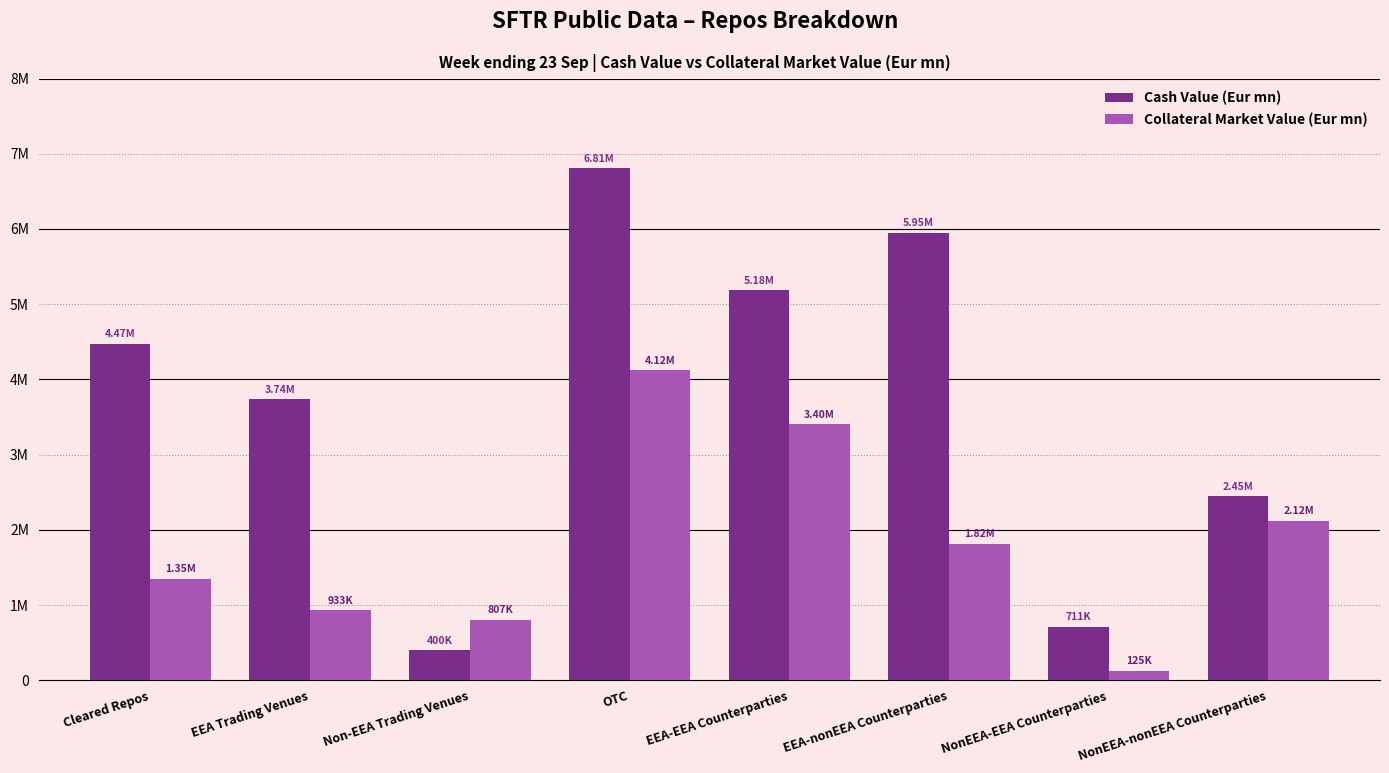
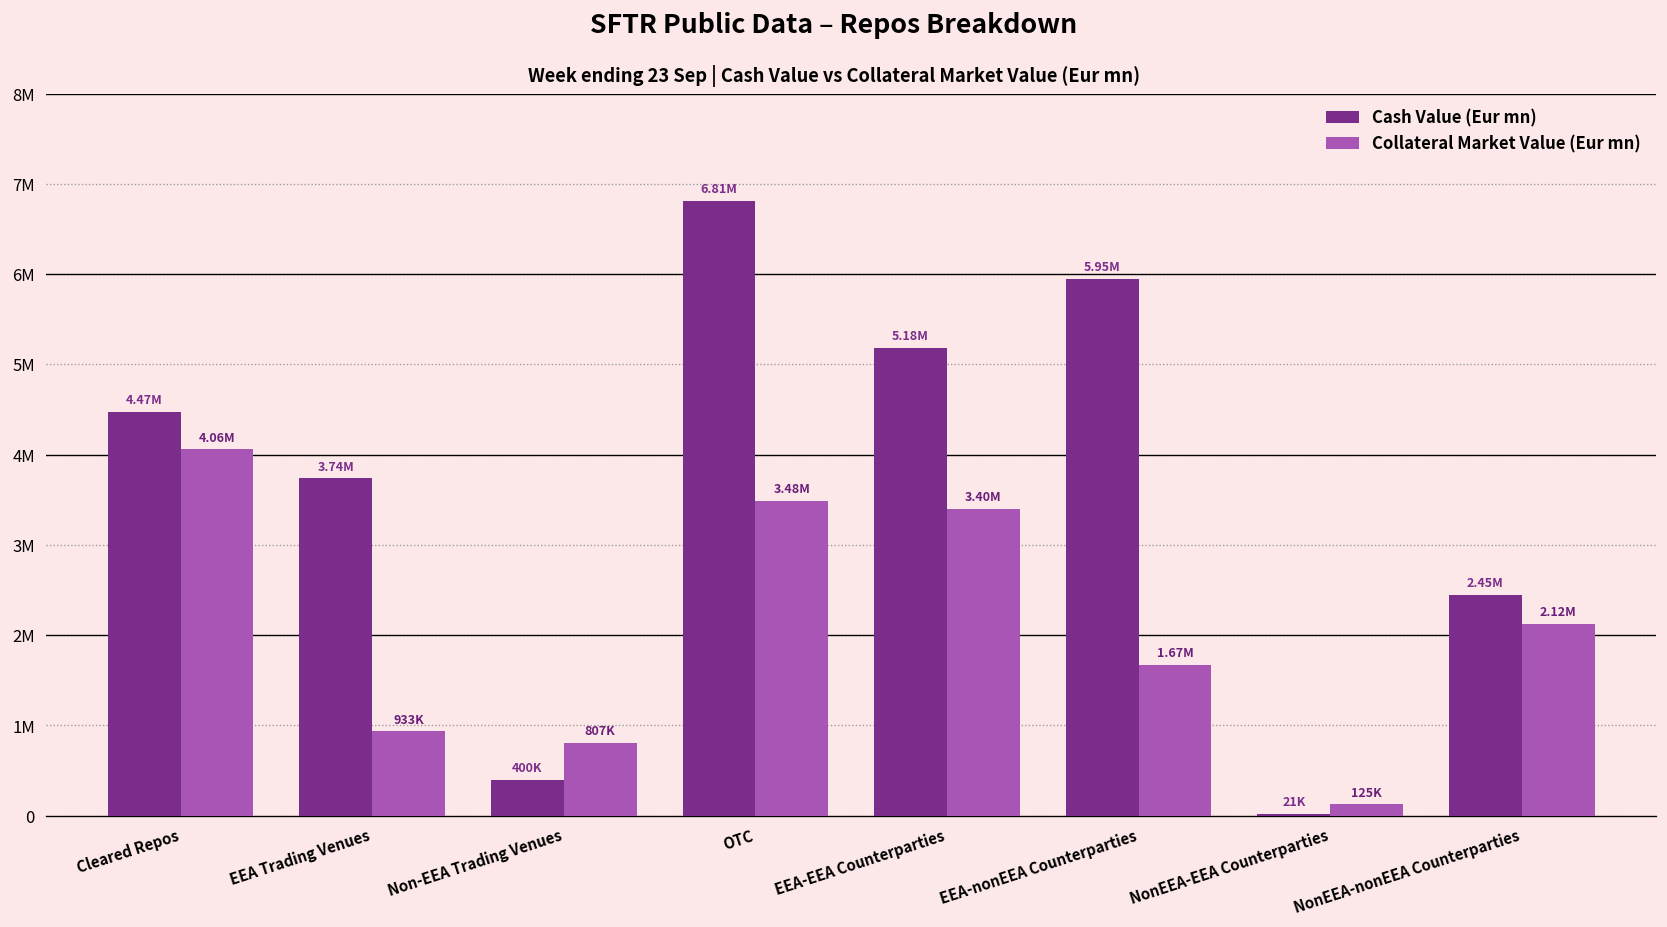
Collateral Market Value (Eur mn), Cleared Repos: 1.35M -> 4.06M
Collateral Market Value (Eur mn), OTC: 4.12M -> 3.48M
Collateral Market Value (Eur mn), EEA-nonEEA Counterparties: 1.82M -> 1.67M
Cash Value (Eur mn), NonEEA-EEA Counterparties: 711K -> 21K
